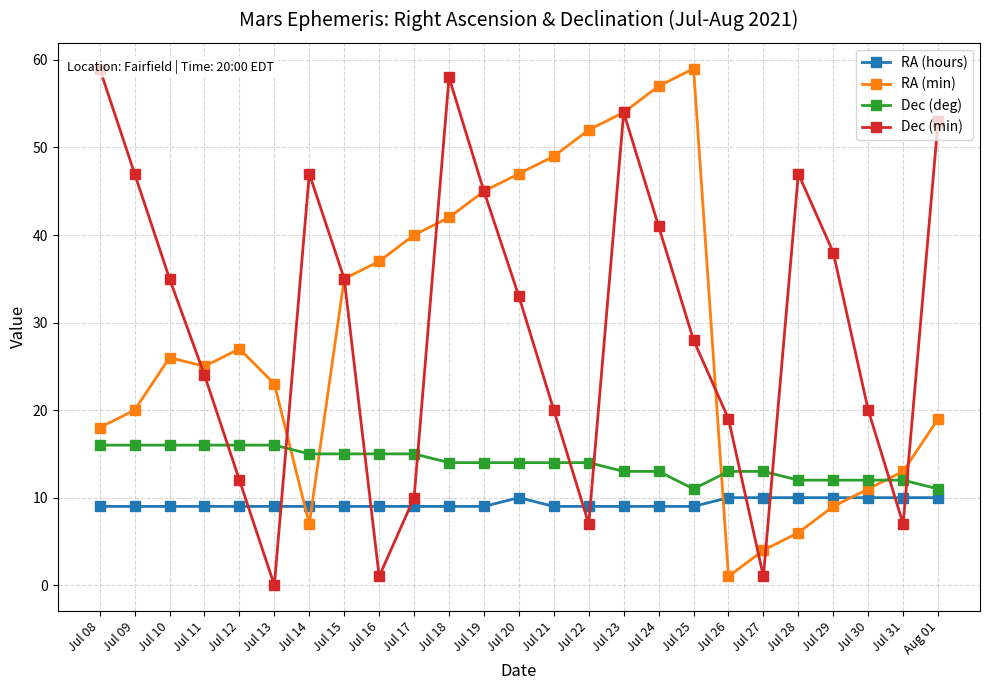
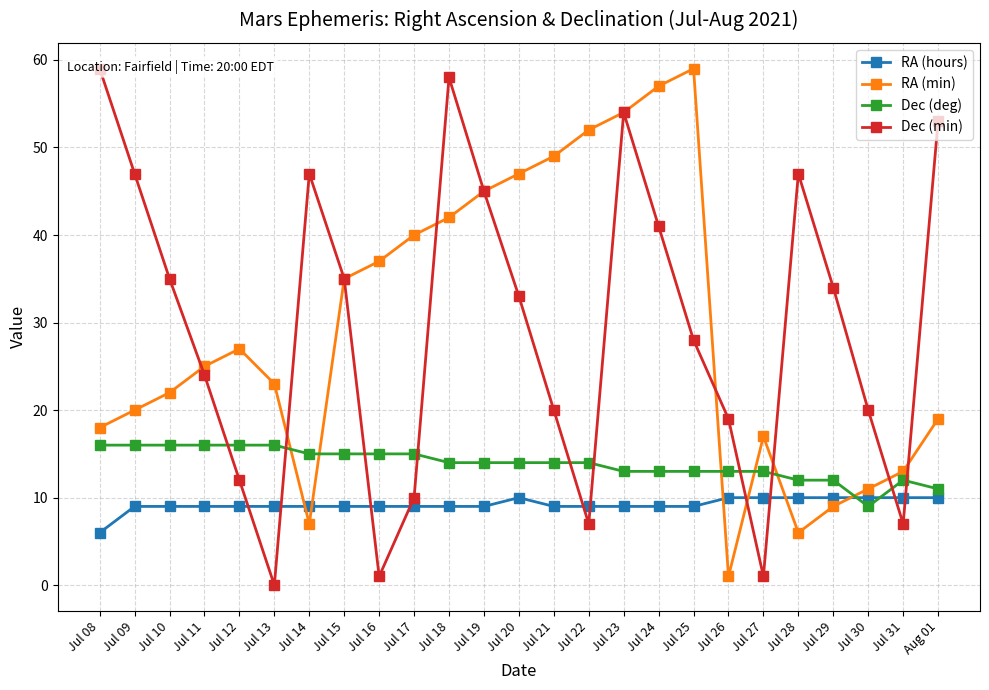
RA (hours), Jul 08: 9 -> 6
RA (min), Jul 10: 26 -> 22
Dec (deg), Jul 25: 11 -> 13
RA (min), Jul 27: 4 -> 17
Dec (min), Jul 29: 38 -> 34
Dec (deg), Jul 30: 12 -> 9
